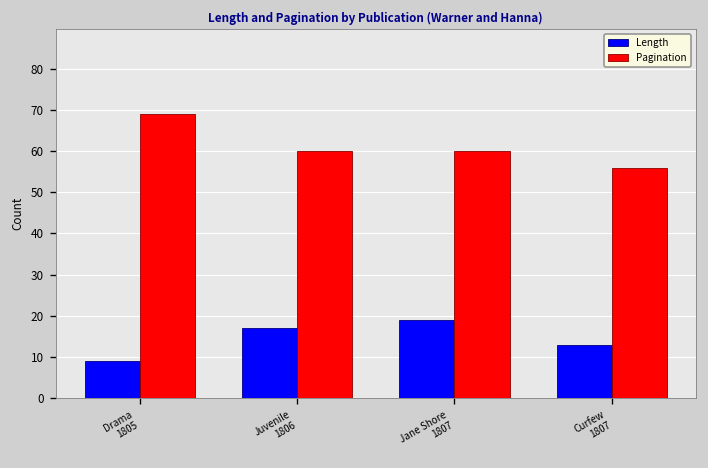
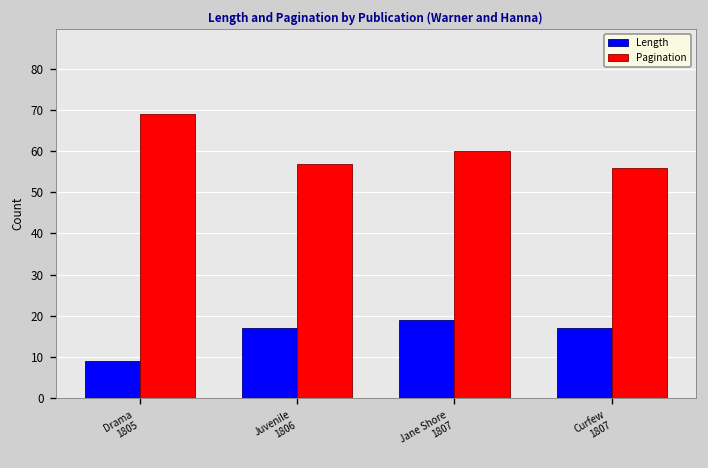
Pagination, Juvenile 1806: 60 -> 57
Length, Curfew 1807: 13 -> 17
